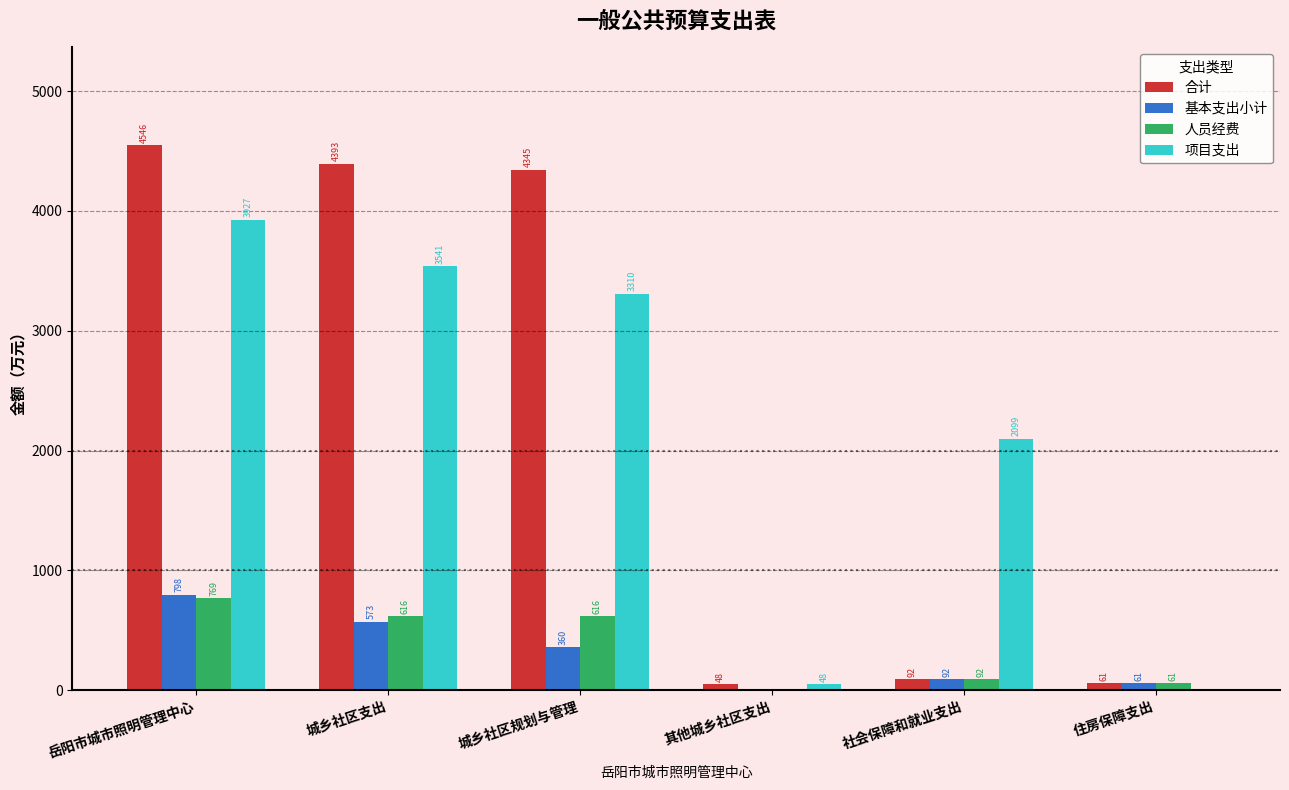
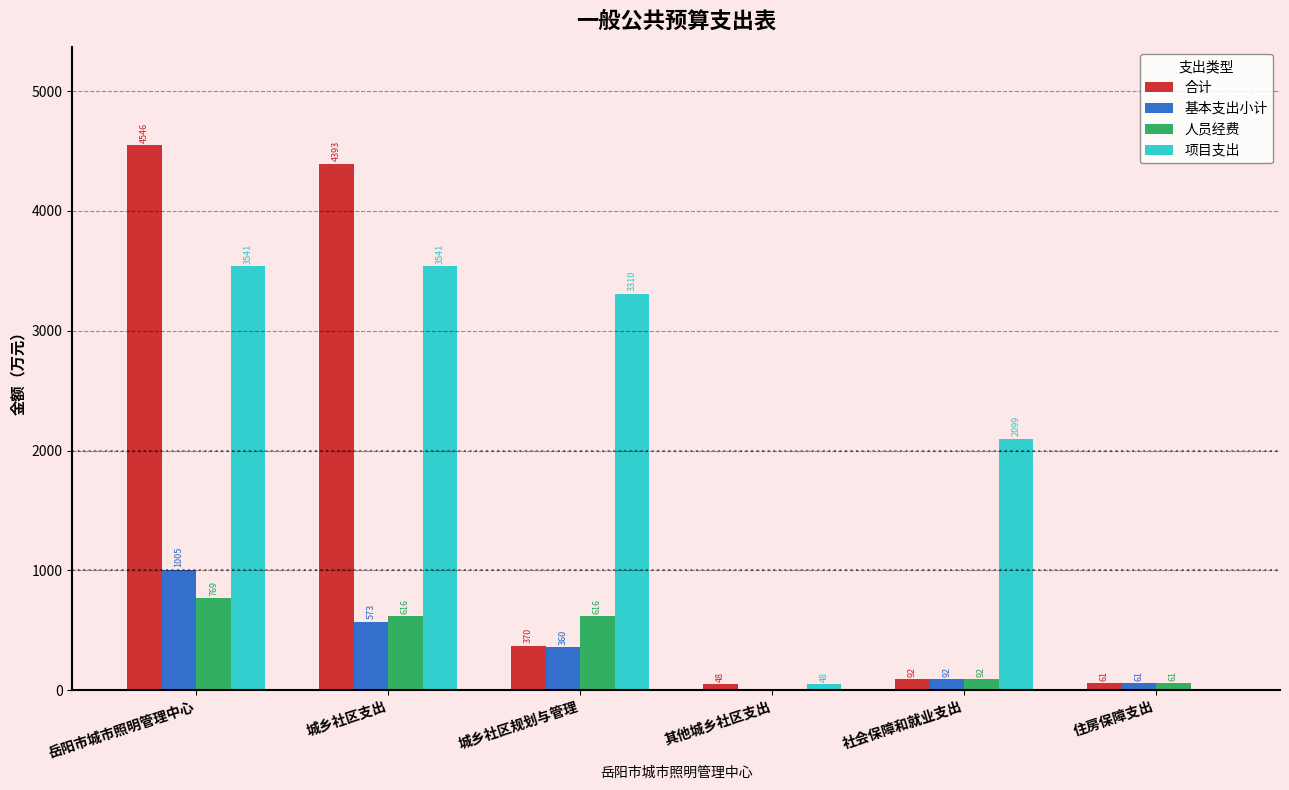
基本支出小计, 岳阳市城市照明管理中心: 798 -> 1005
项目支出, 岳阳市城市照明管理中心: 3927 -> 3541
合计, 城乡社区规划与管理: 4345 -> 370
